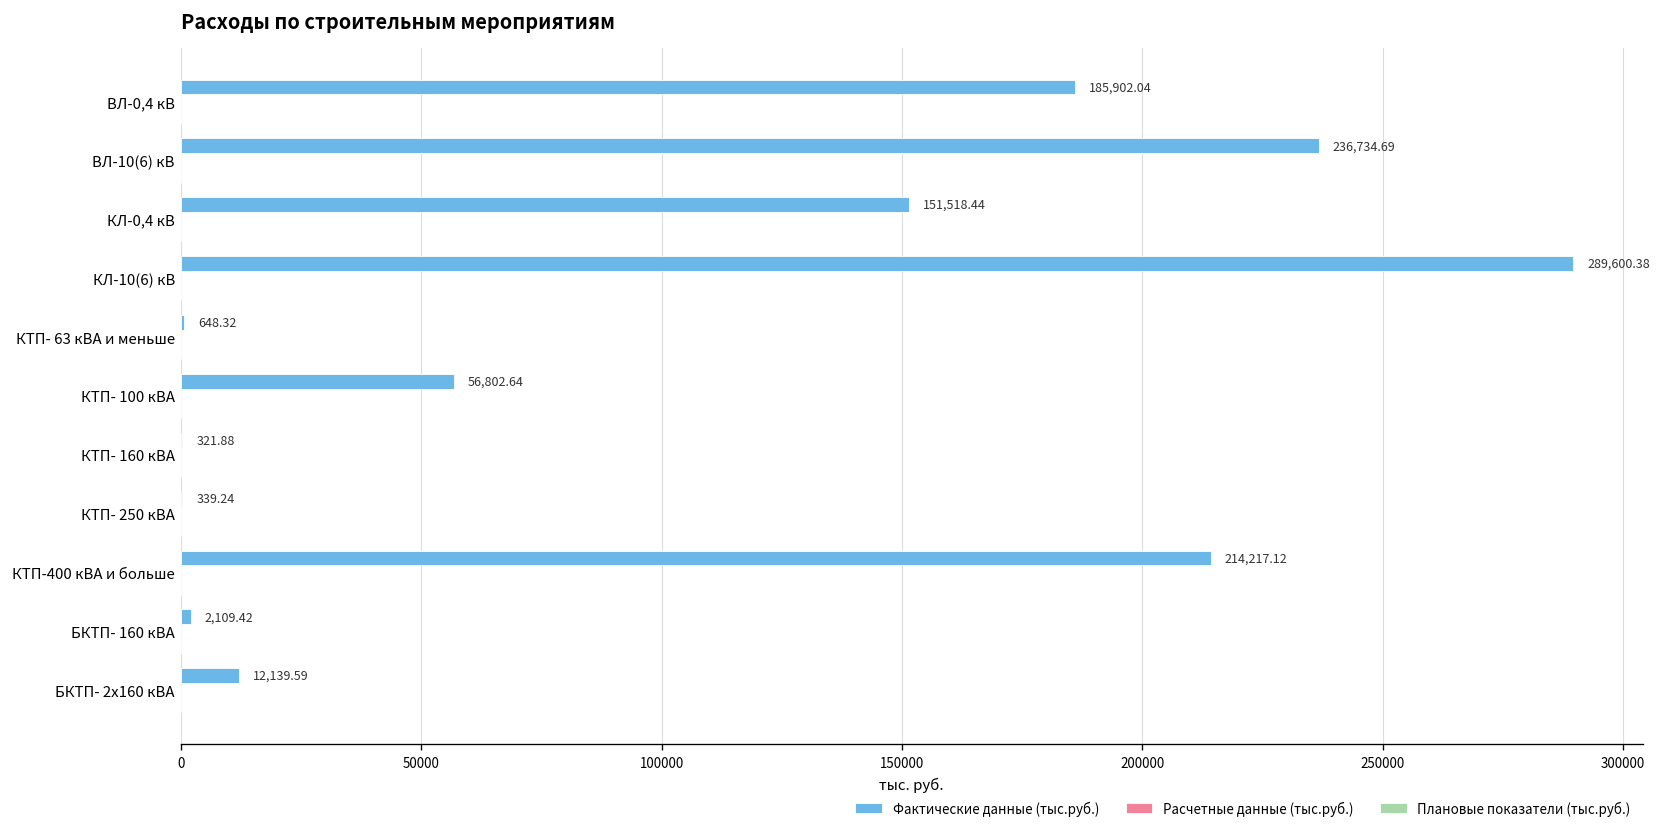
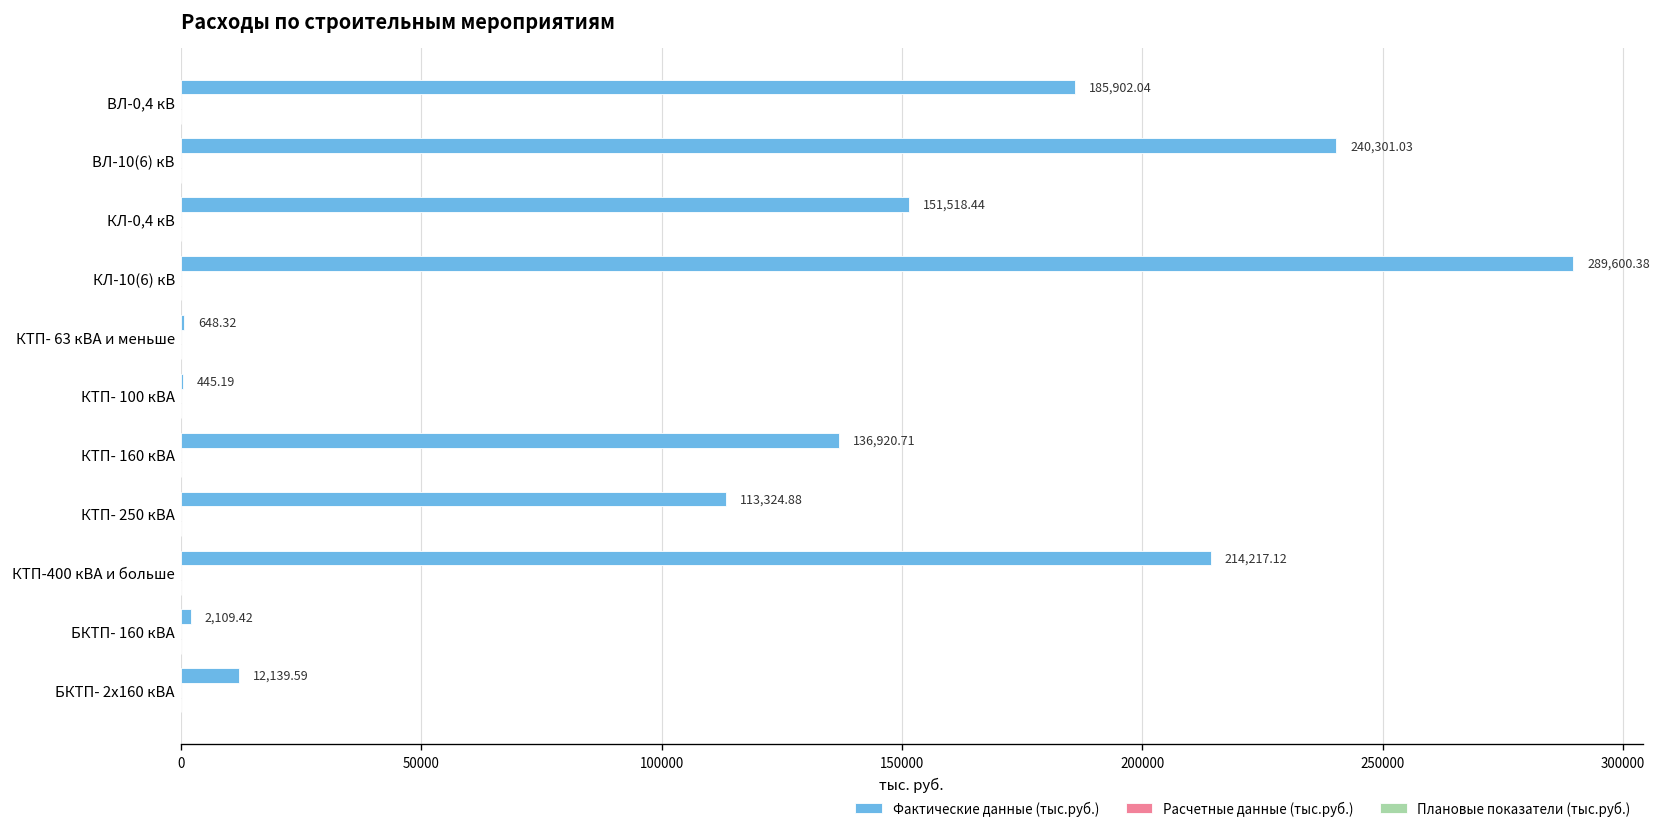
Фактические данные (тыс.руб.), ВЛ-10(6) кВ: 236,734.69 -> 240,301.03
Фактические данные (тыс.руб.), КТП- 100 кВА: 56,802.64 -> 445.19
Фактические данные (тыс.руб.), КТП- 160 кВА: 321.88 -> 136,920.71
Фактические данные (тыс.руб.), КТП- 250 кВА: 339.24 -> 113,324.88
